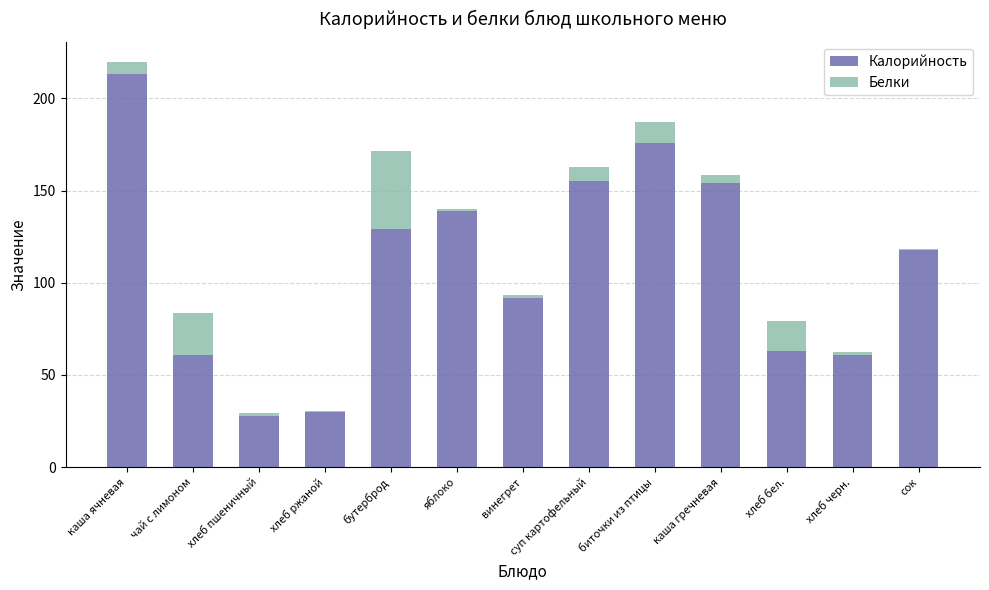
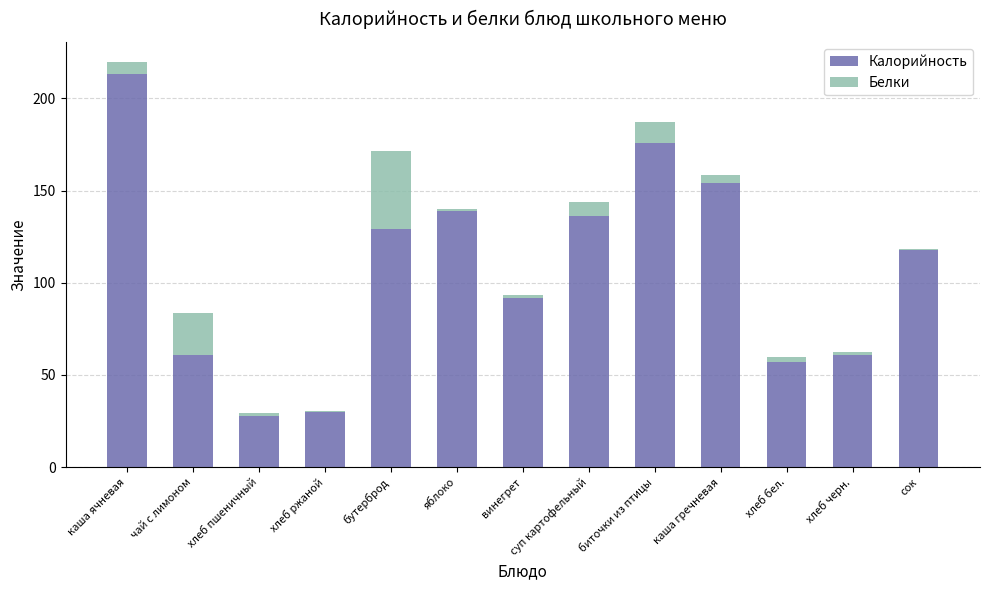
Калорийность, суп картофельный: 155 -> 136
Калорийность, хлеб бел.: 63 -> 57
Белки, хлеб бел.: 16 -> 3
